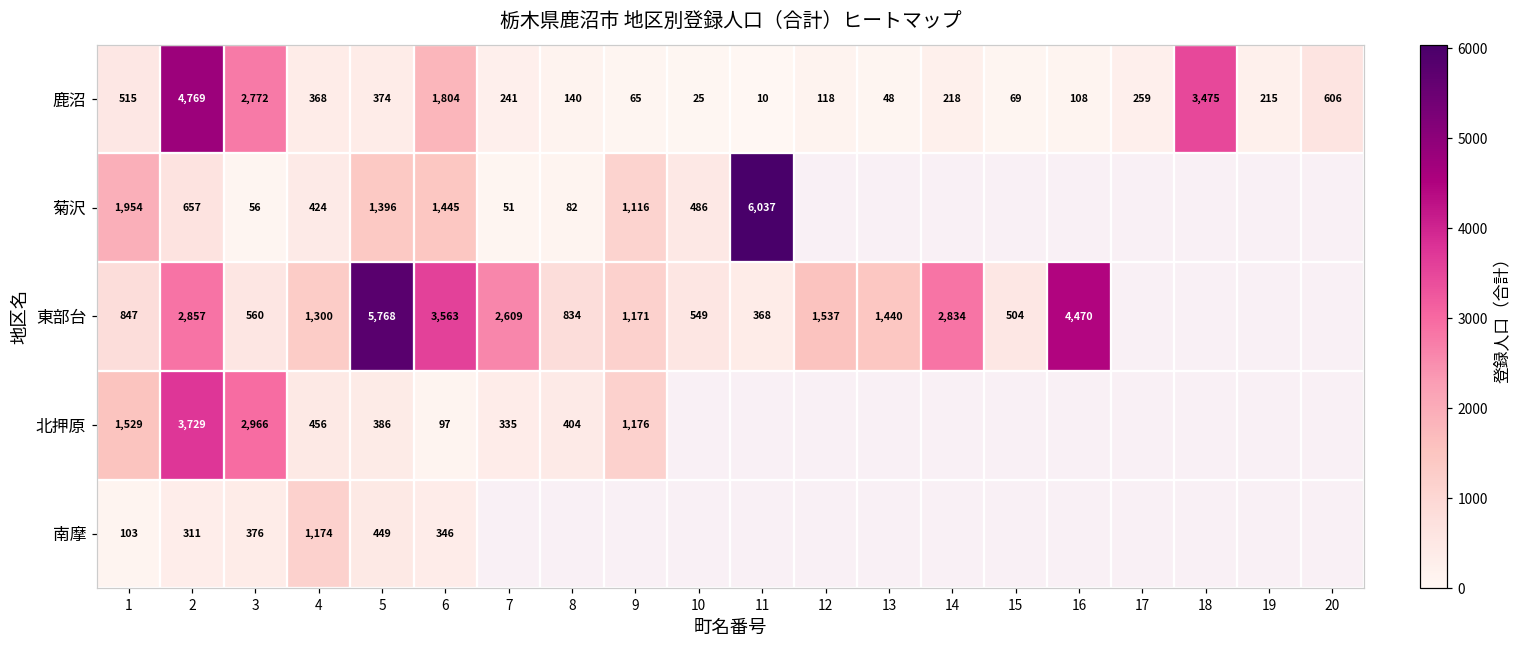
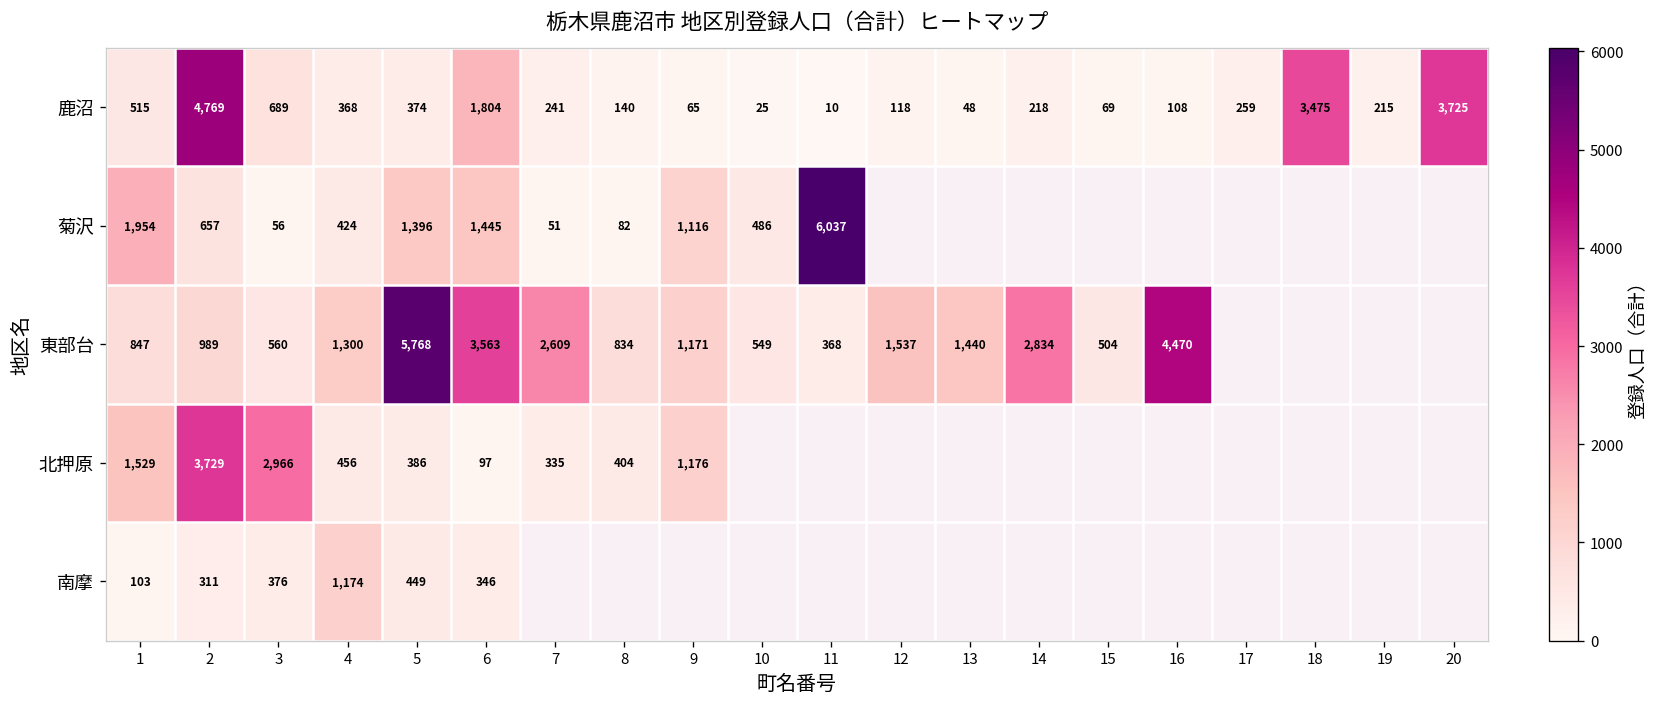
鹿沼, 3: 2,772 -> 689
鹿沼, 20: 606 -> 3,725
東部台, 2: 2,857 -> 989
